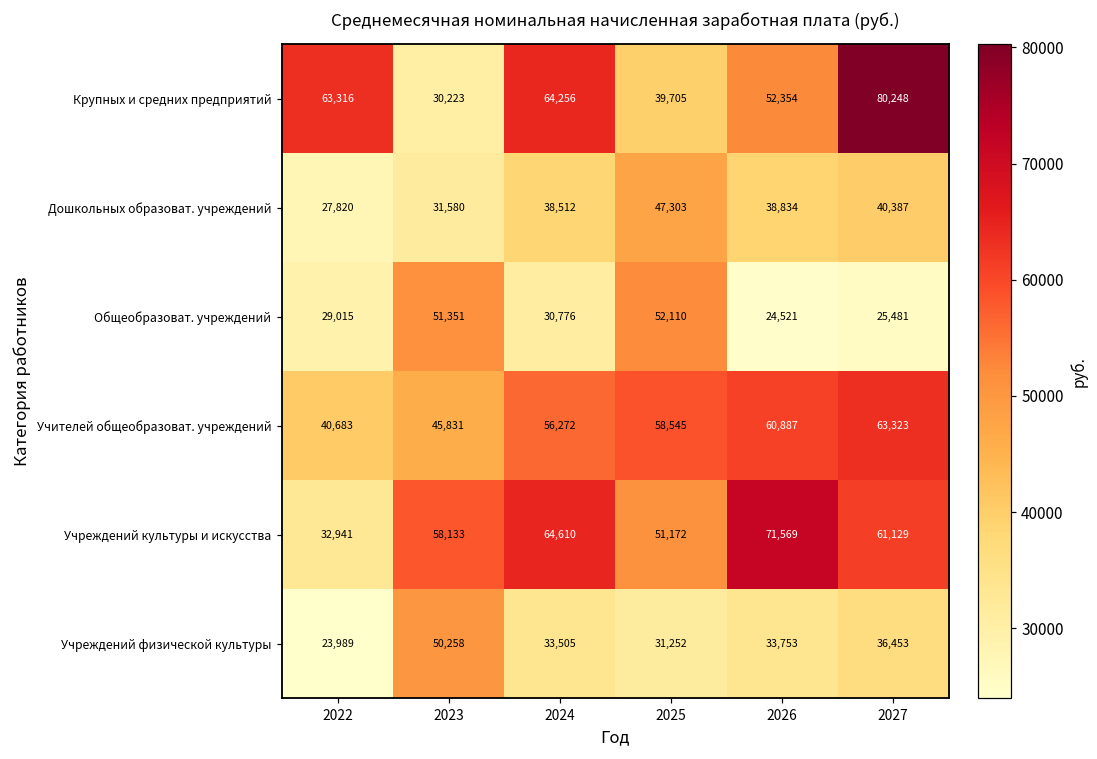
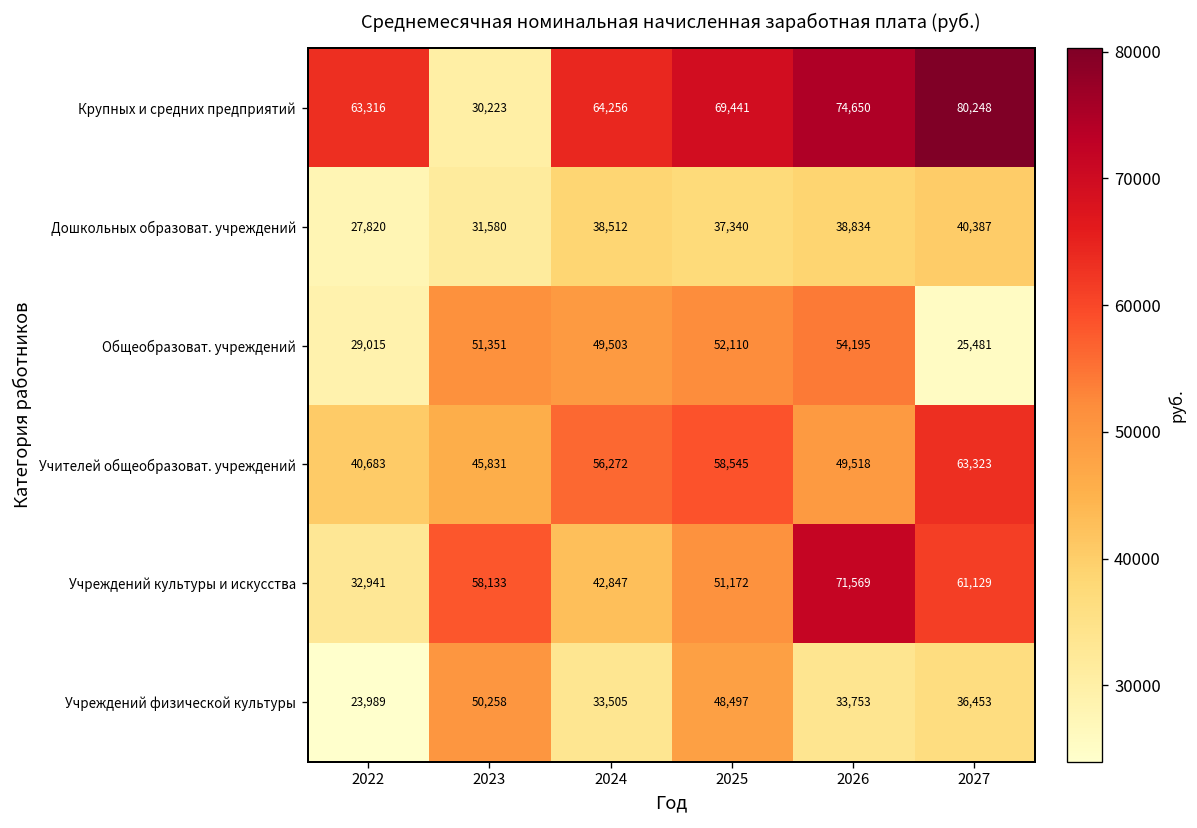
Крупных и средних предприятий, 2025: 39,705 -> 69,441
Крупных и средних предприятий, 2026: 52,354 -> 74,650
Дошкольных образоват. учреждений, 2025: 47,303 -> 37,340
Общеобразоват. учреждений, 2024: 30,776 -> 49,503
Общеобразоват. учреждений, 2026: 24,521 -> 54,195
Учителей общеобразоват. учреждений, 2026: 60,887 -> 49,518
Учреждений культуры и искусства, 2024: 64,610 -> 42,847
Учреждений физической культуры, 2025: 31,252 -> 48,497
